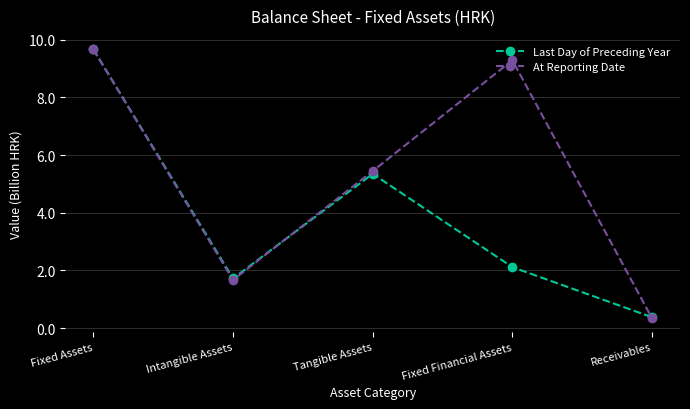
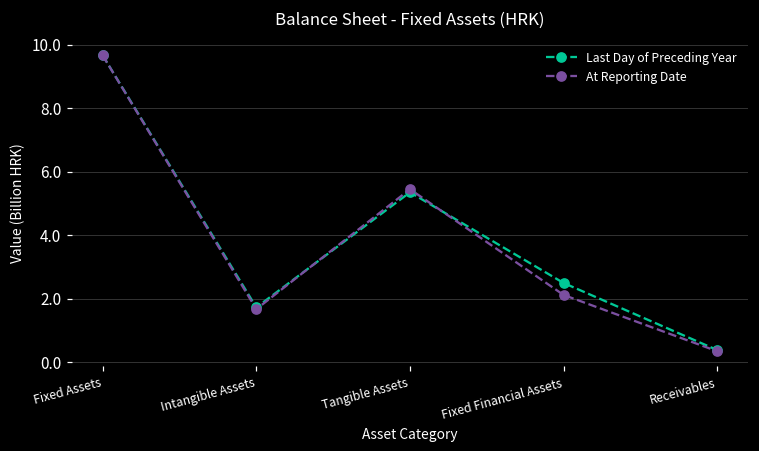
Last Day of Preceding Year, Fixed Financial Assets: 2.1 -> 2.5
At Reporting Date, Fixed Financial Assets: 9.3 -> 2.1
